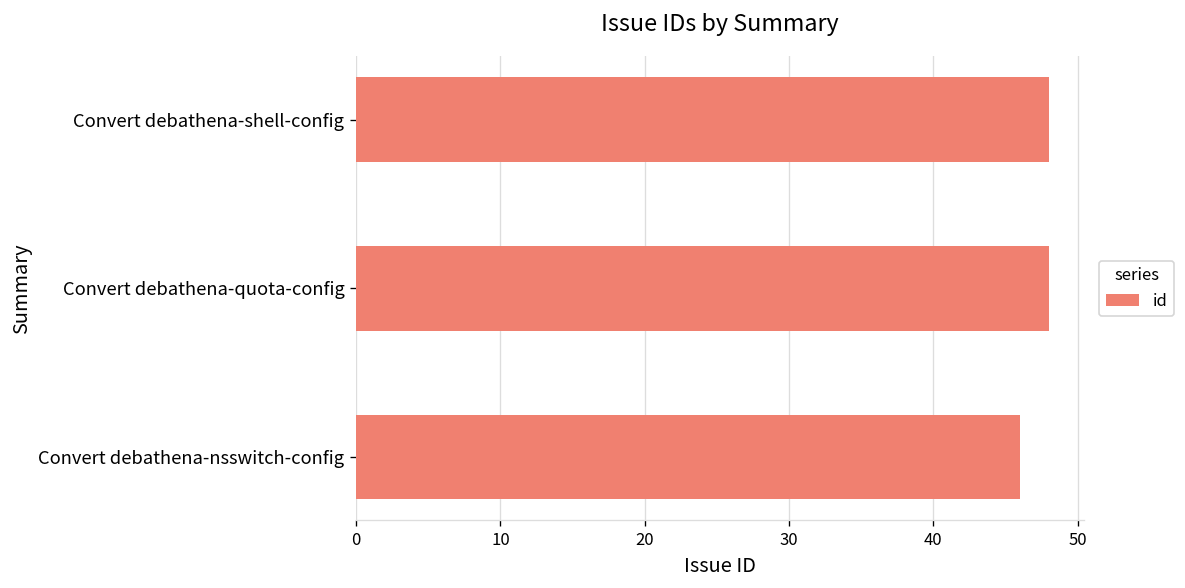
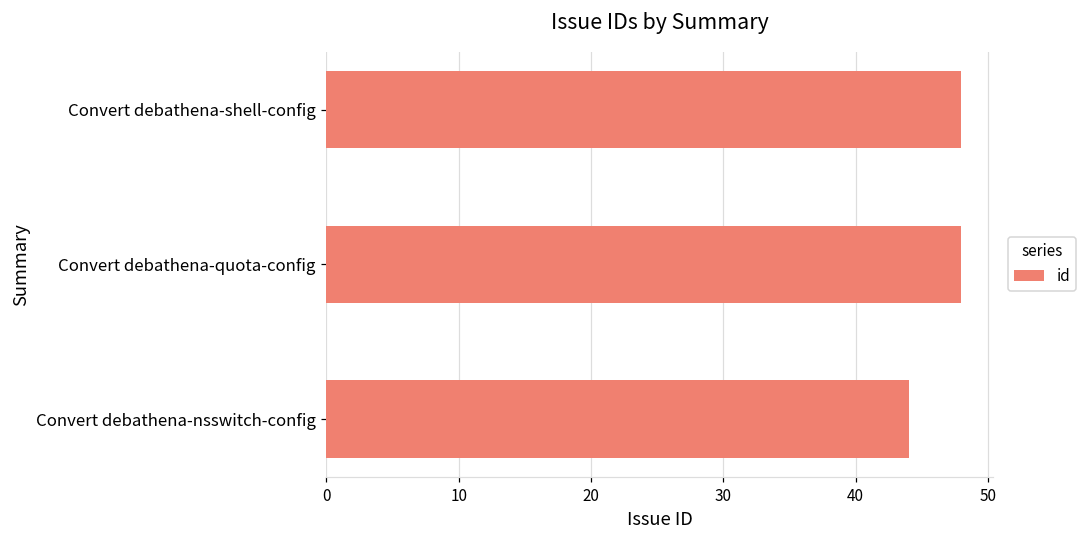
Convert debathena-nsswitch-config: 46 -> 44
